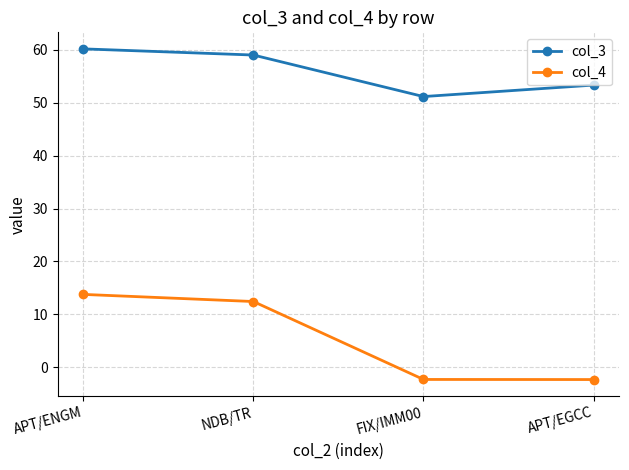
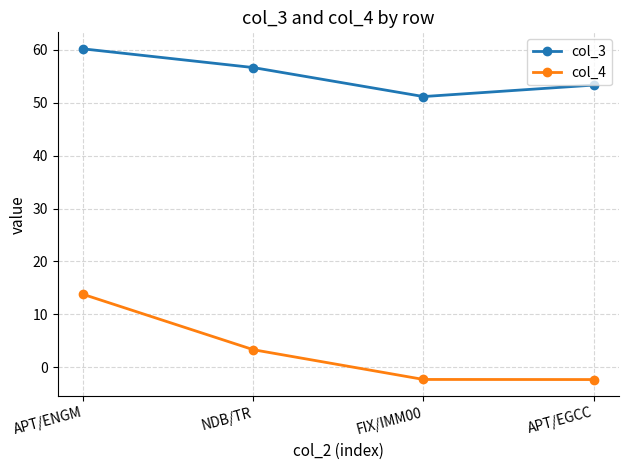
col_3, NDB/TR: 59 -> 57
col_4, NDB/TR: 12 -> 3
